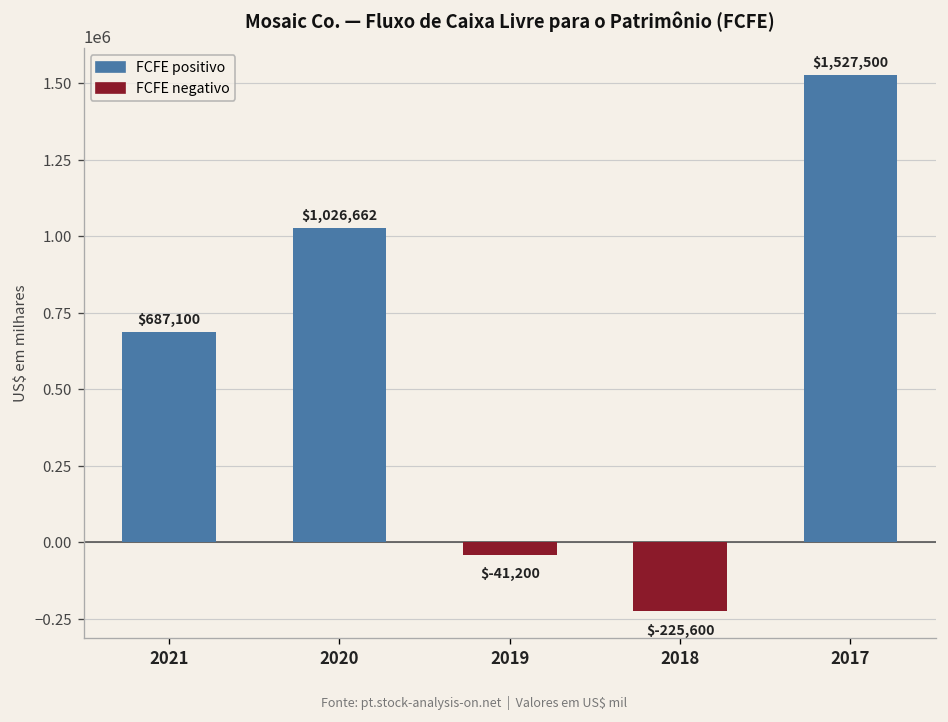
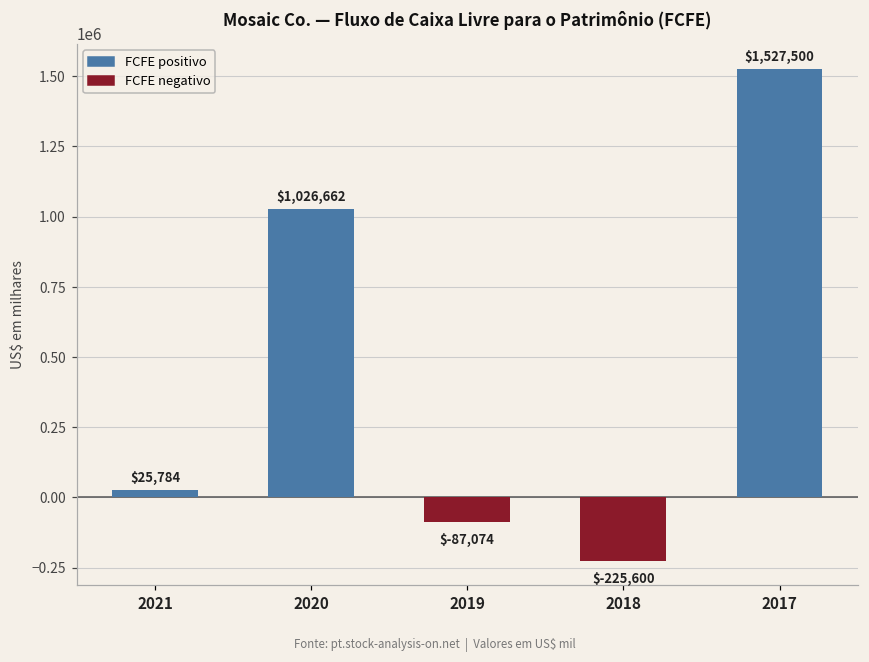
2021: $687,100 -> $25,784
2019: $-41,200 -> $-87,074
